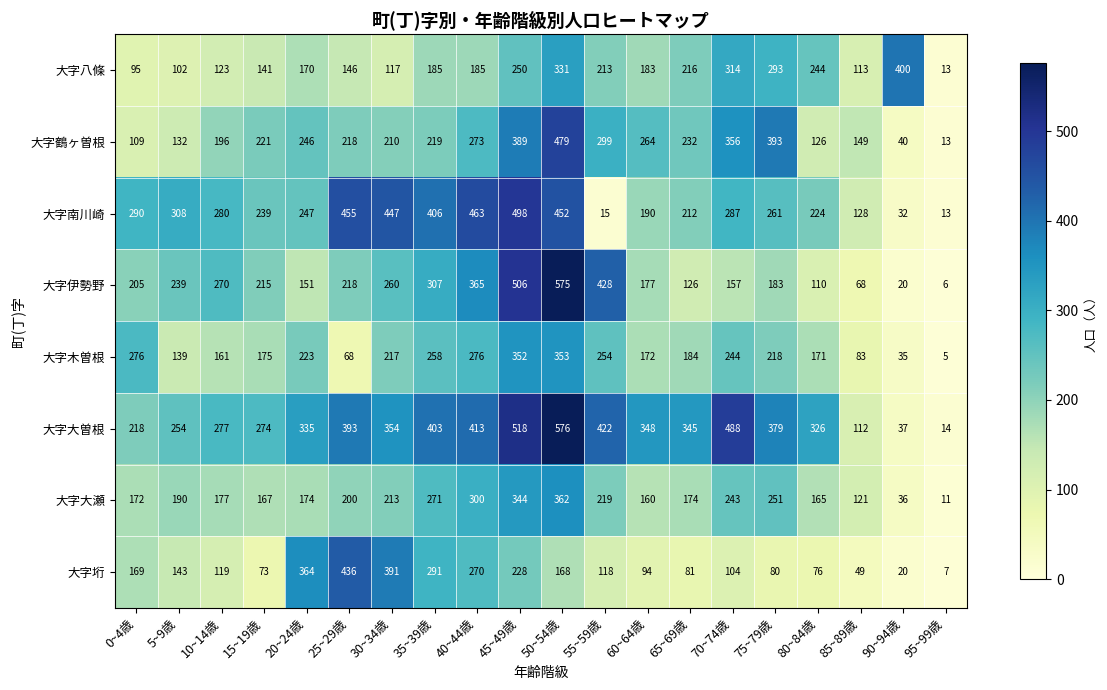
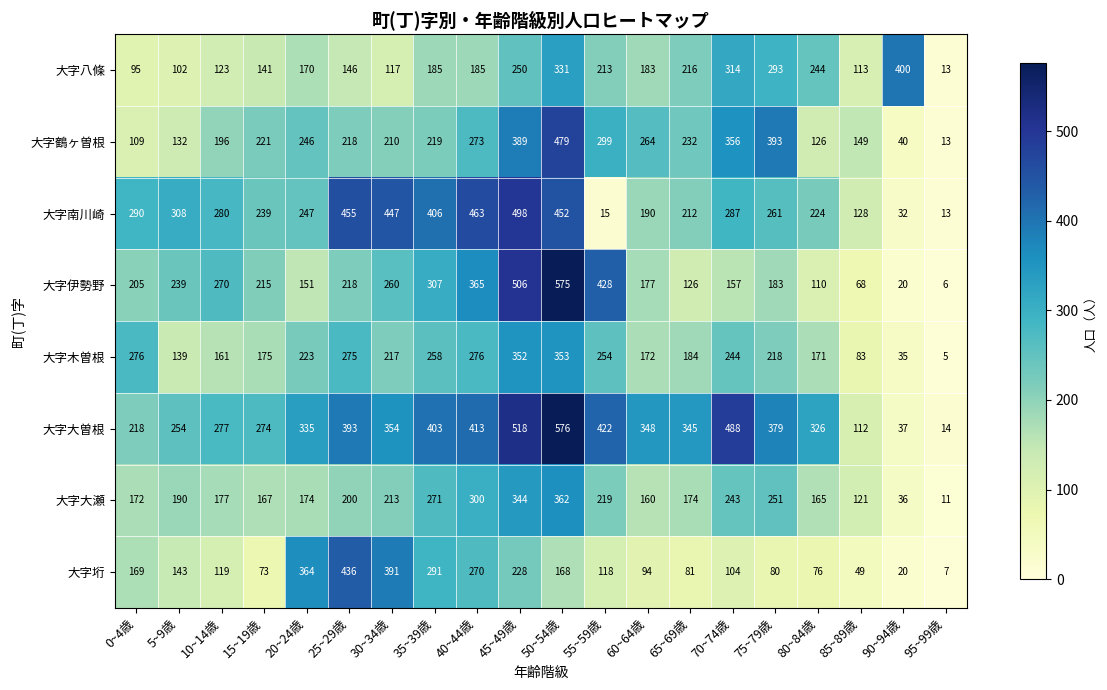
大字木曽根, 25~29歳: 68 -> 275
